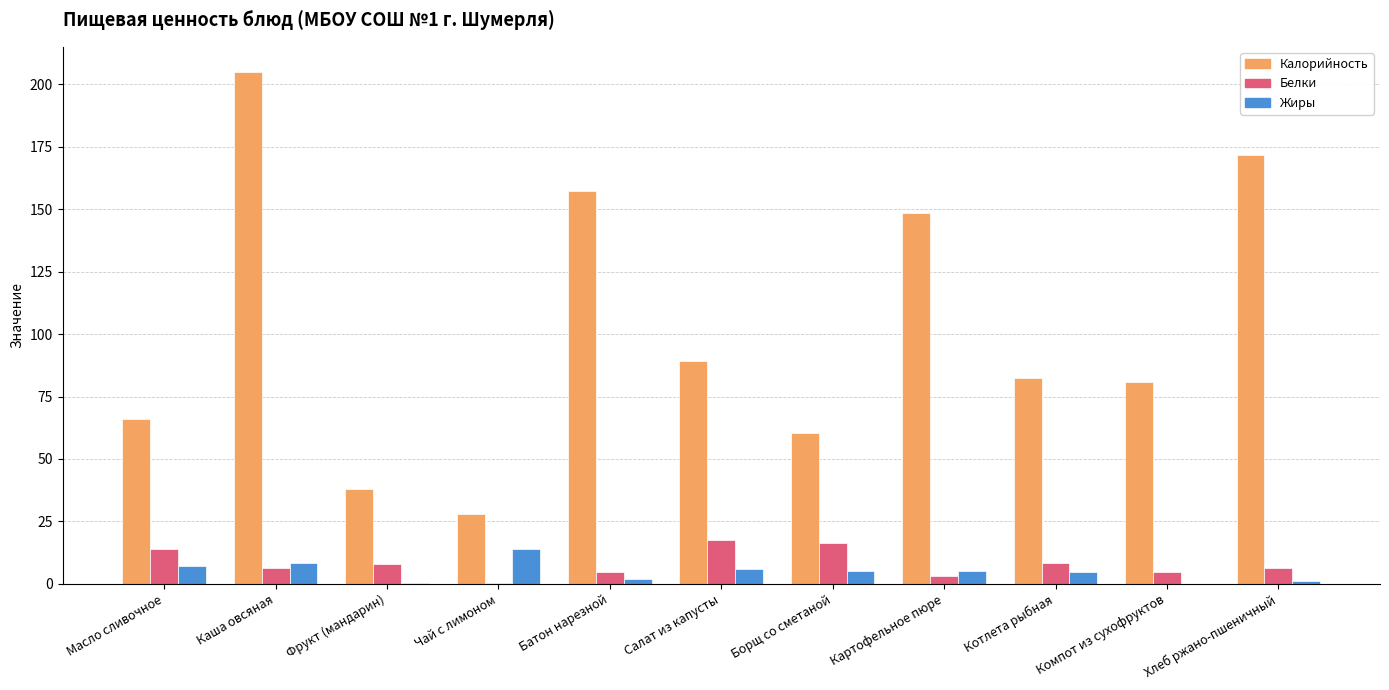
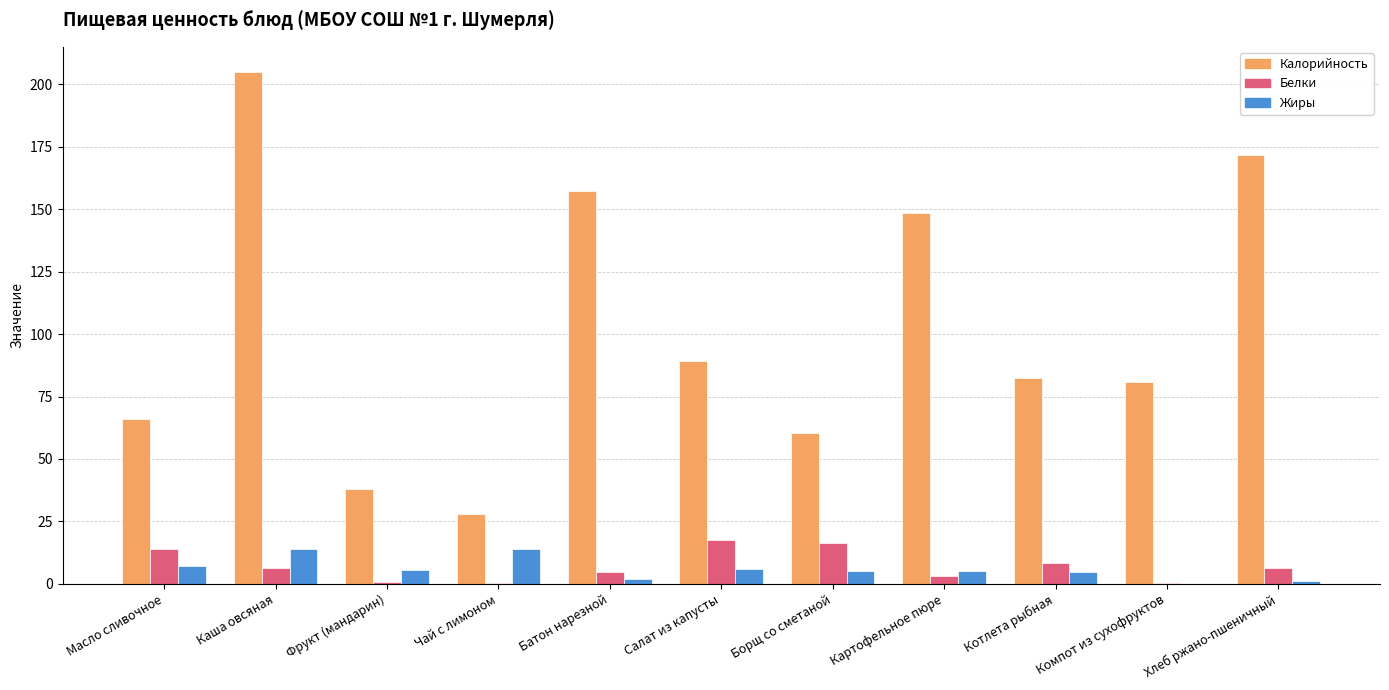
Жиры, Каша овсяная: 9 -> 14
Белки, Фрукт (мандарин): 8 -> 1
Жиры, Фрукт (мандарин): 0 -> 6
Белки, Компот из сухофруктов: 5 -> 1
